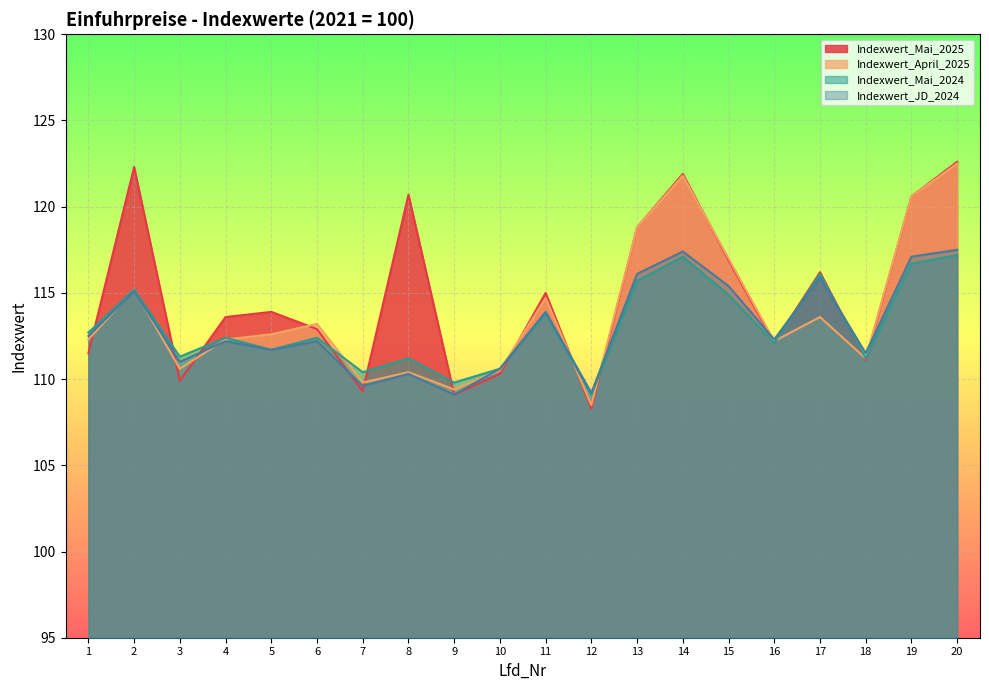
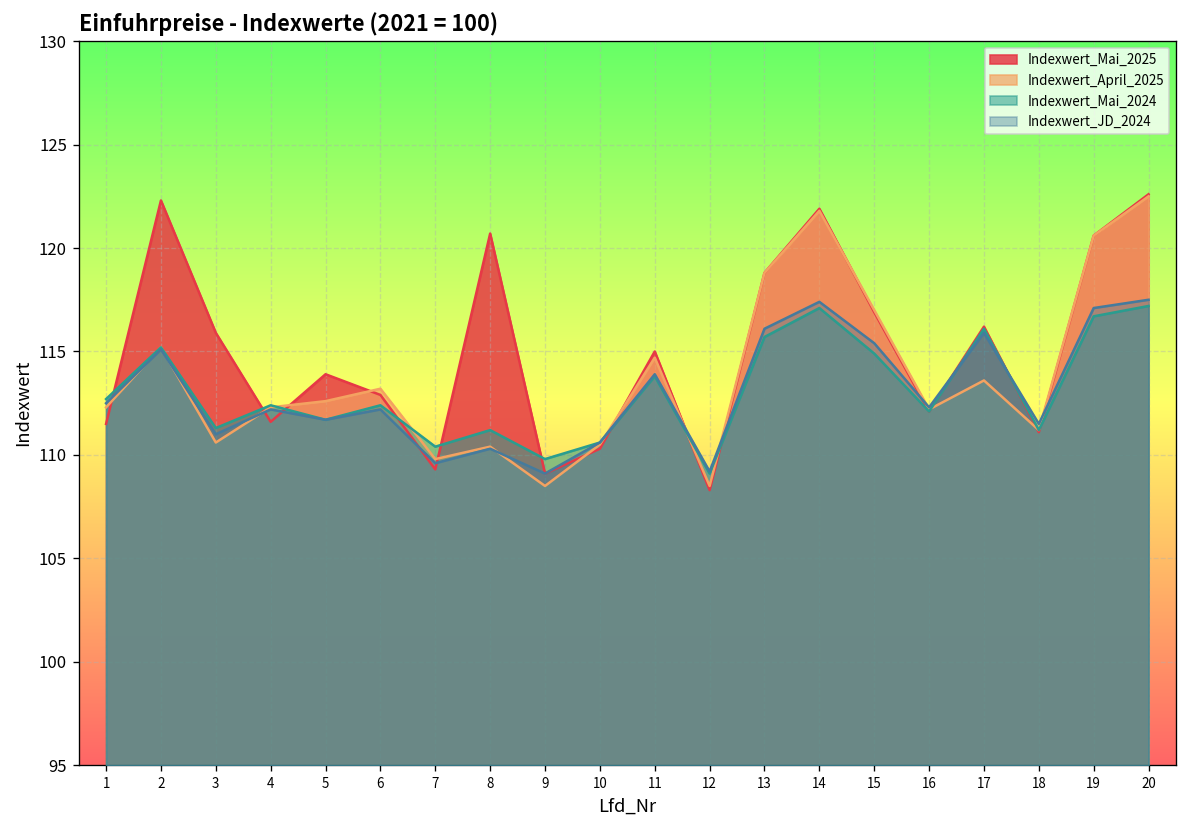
Indexwert_Mai_2025, 3: 109.9 -> 115.9
Indexwert_Mai_2025, 4: 113.6 -> 111.6
Indexwert_April_2025, 9: 109.4 -> 108.5
